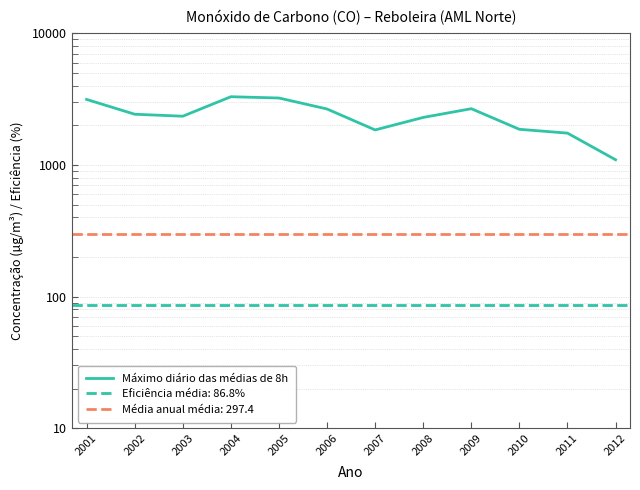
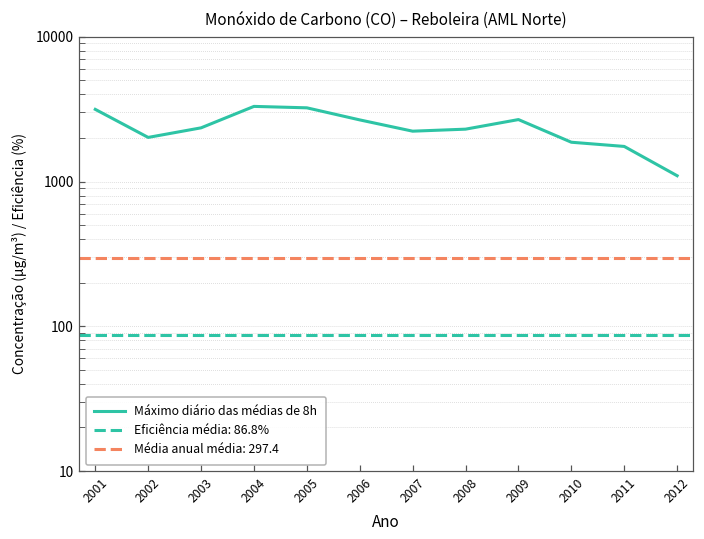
2002: 2400 -> 2000
2007: 1800 -> 2200
